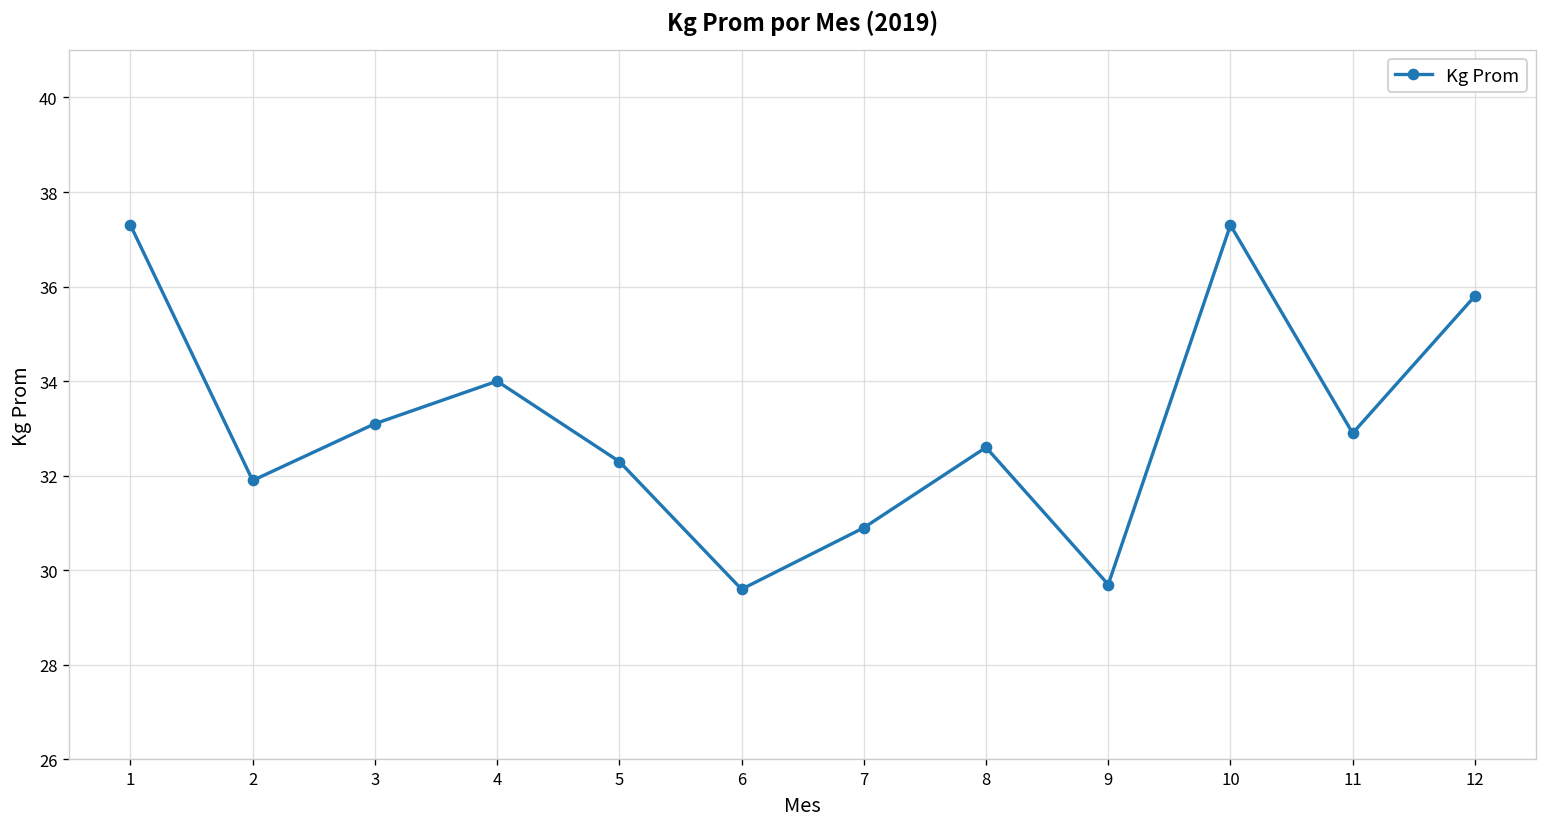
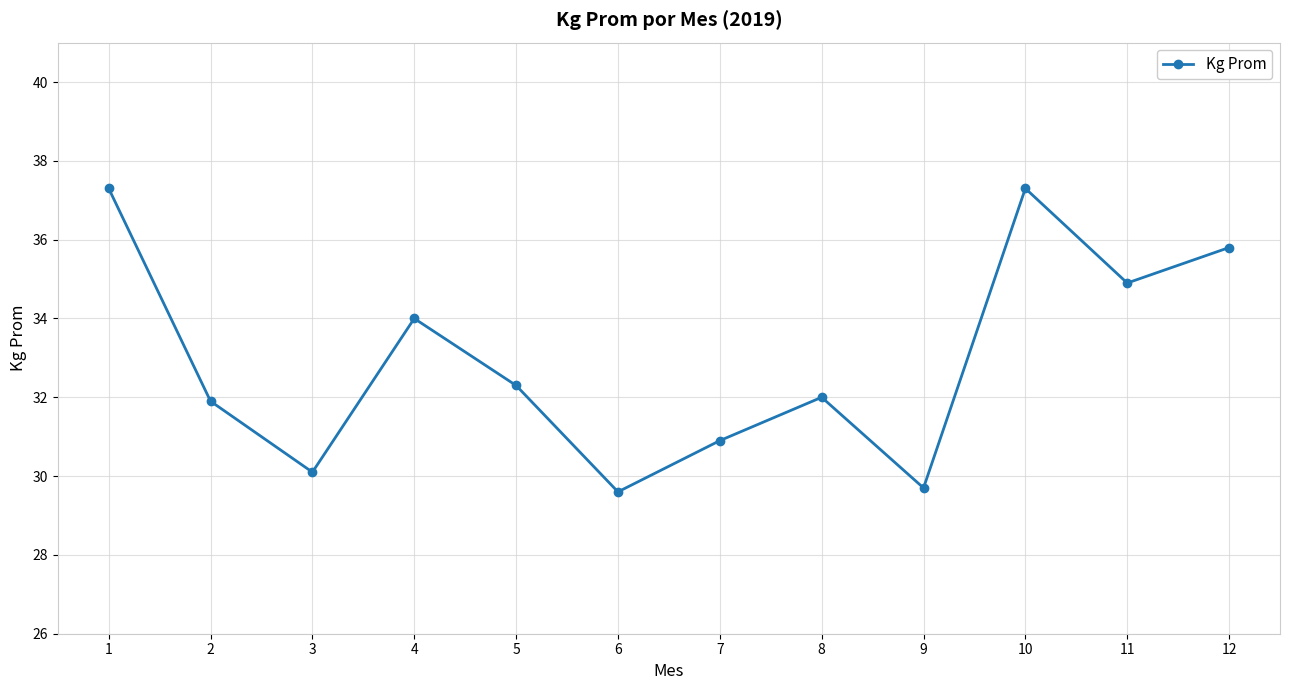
3: 33.1 -> 30.1
8: 32.6 -> 32.0
11: 32.9 -> 34.9
